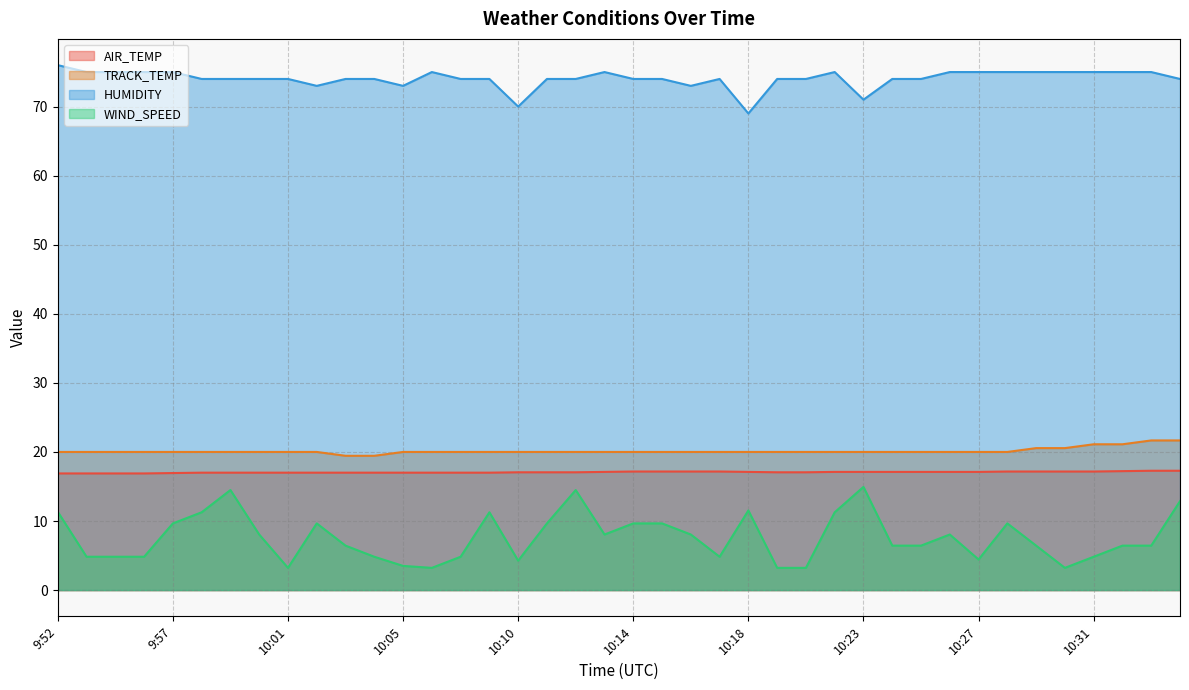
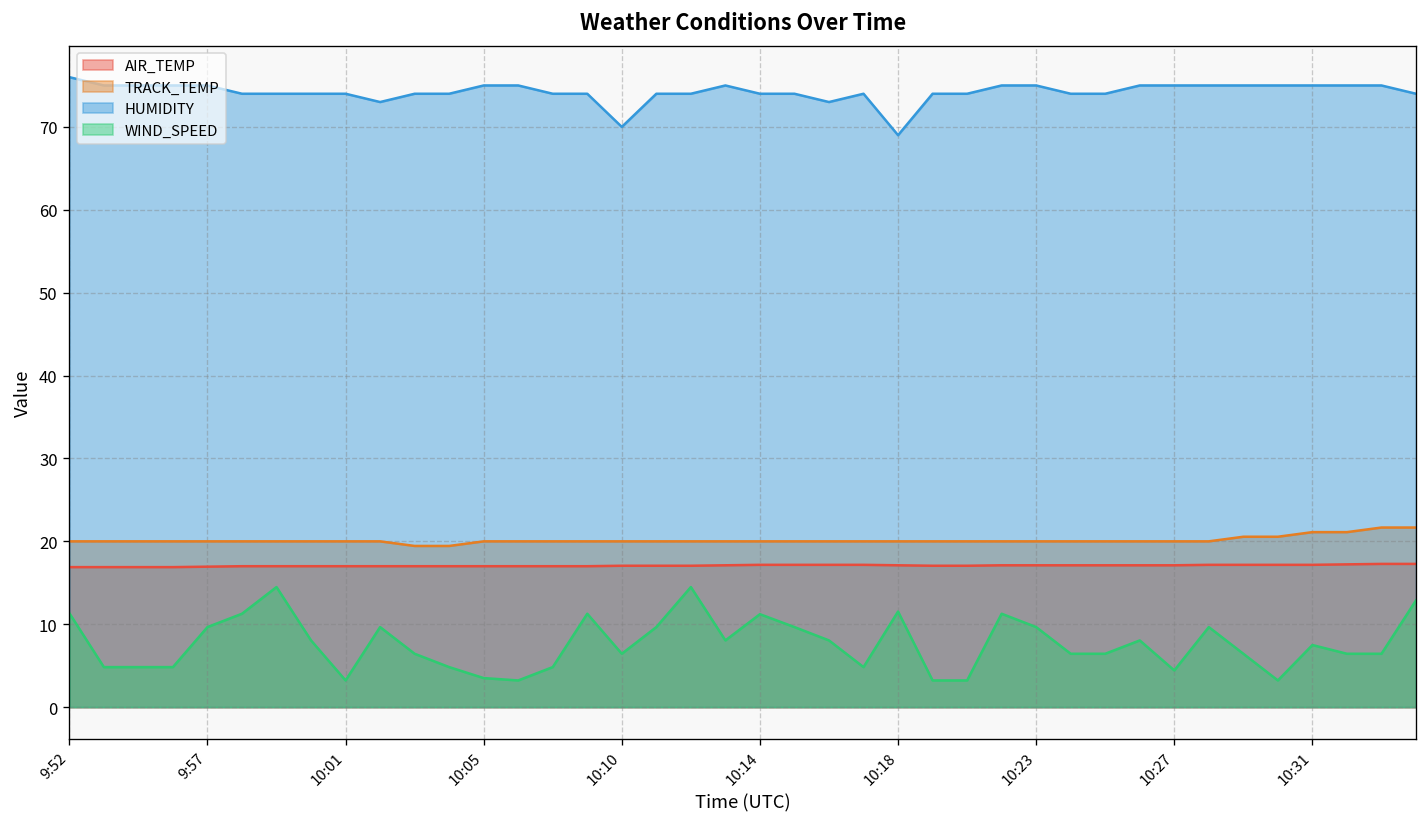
HUMIDITY, 10:05: 73 -> 75
WIND_SPEED, 10:10: 4 -> 6
WIND_SPEED, 10:14: 10 -> 11
HUMIDITY, 10:23: 71 -> 75
WIND_SPEED, 10:23: 15 -> 10
WIND_SPEED, 10:31: 5 -> 7
